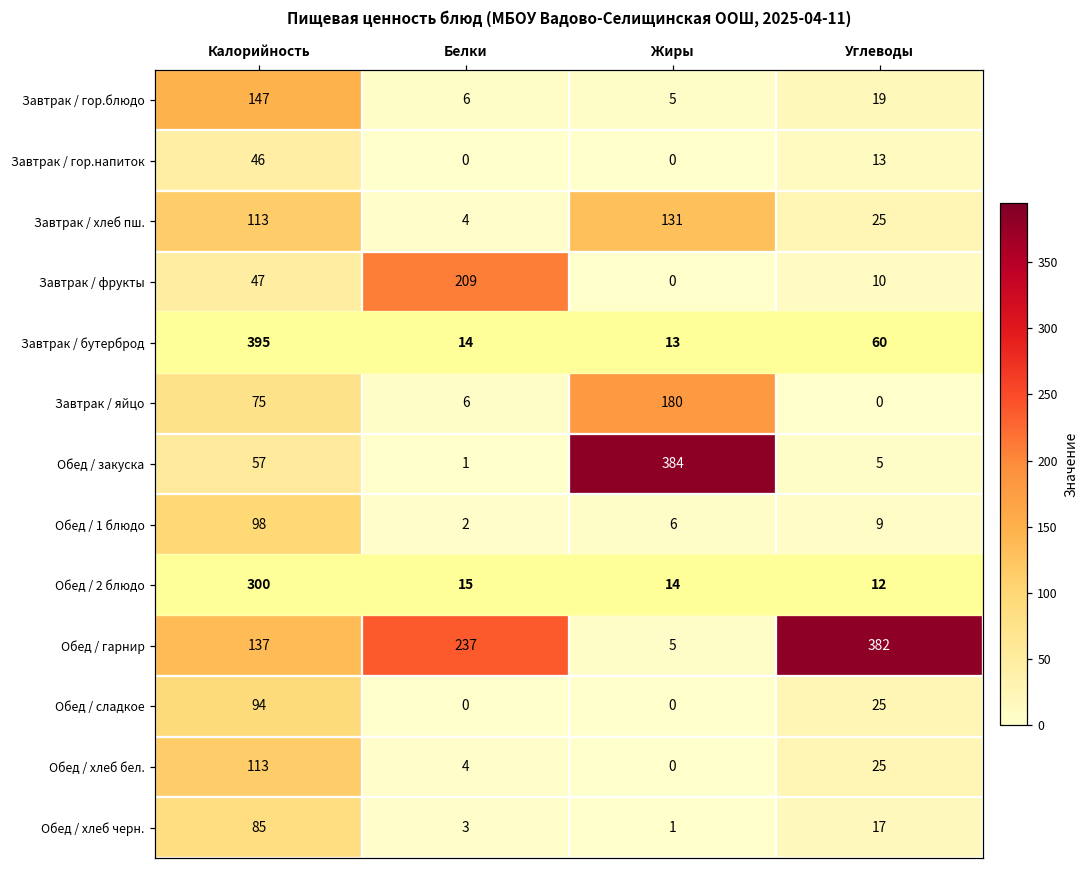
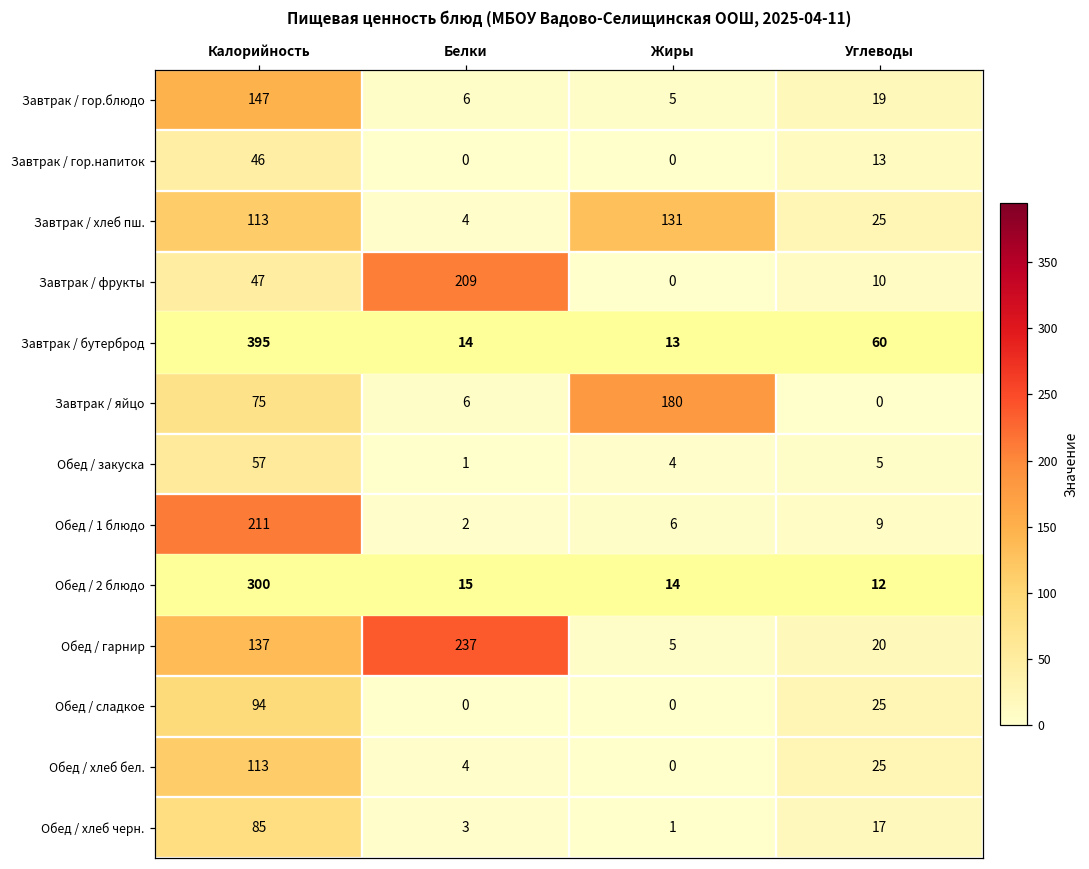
Обед / закуска, Жиры: 384 -> 4
Обед / 1 блюдо, Калорийность: 98 -> 211
Обед / гарнир, Углеводы: 382 -> 20
